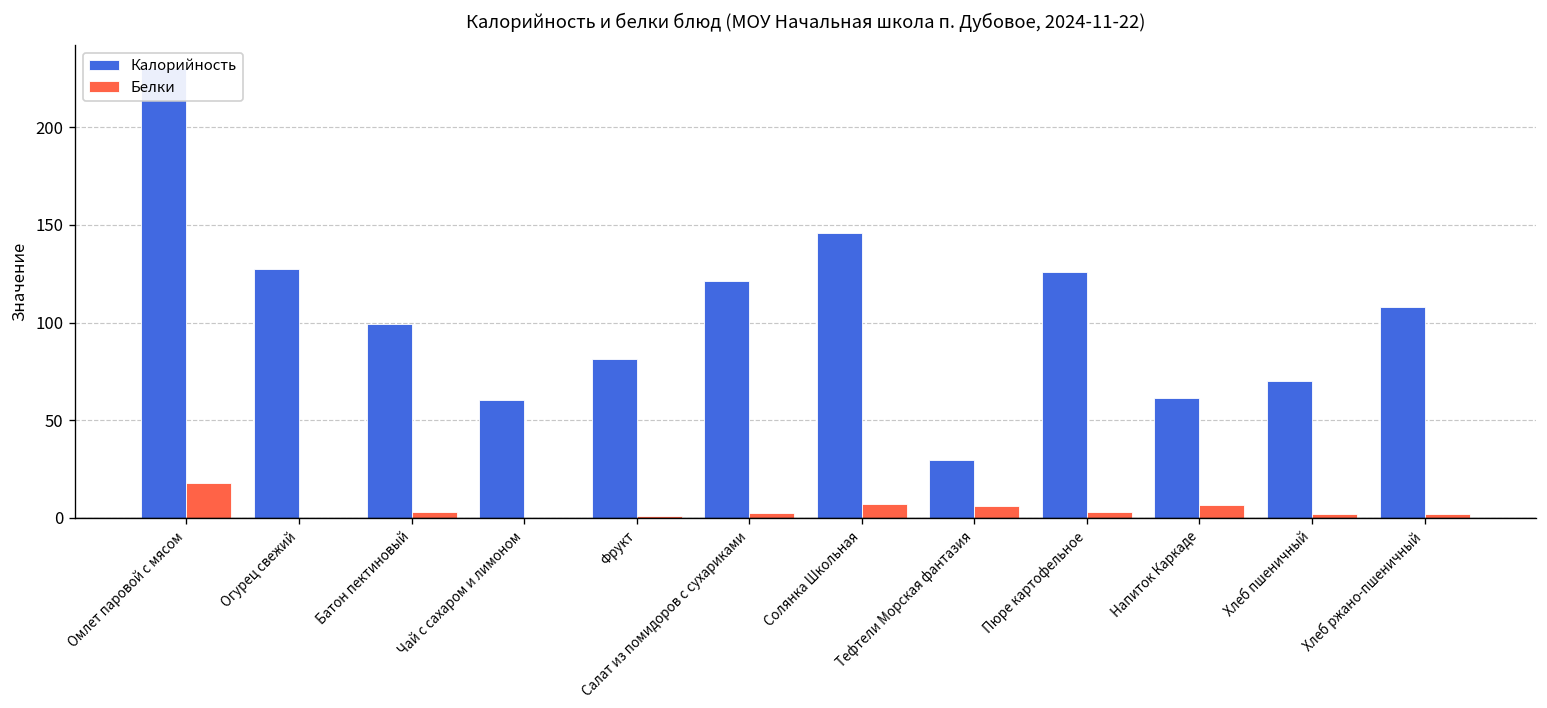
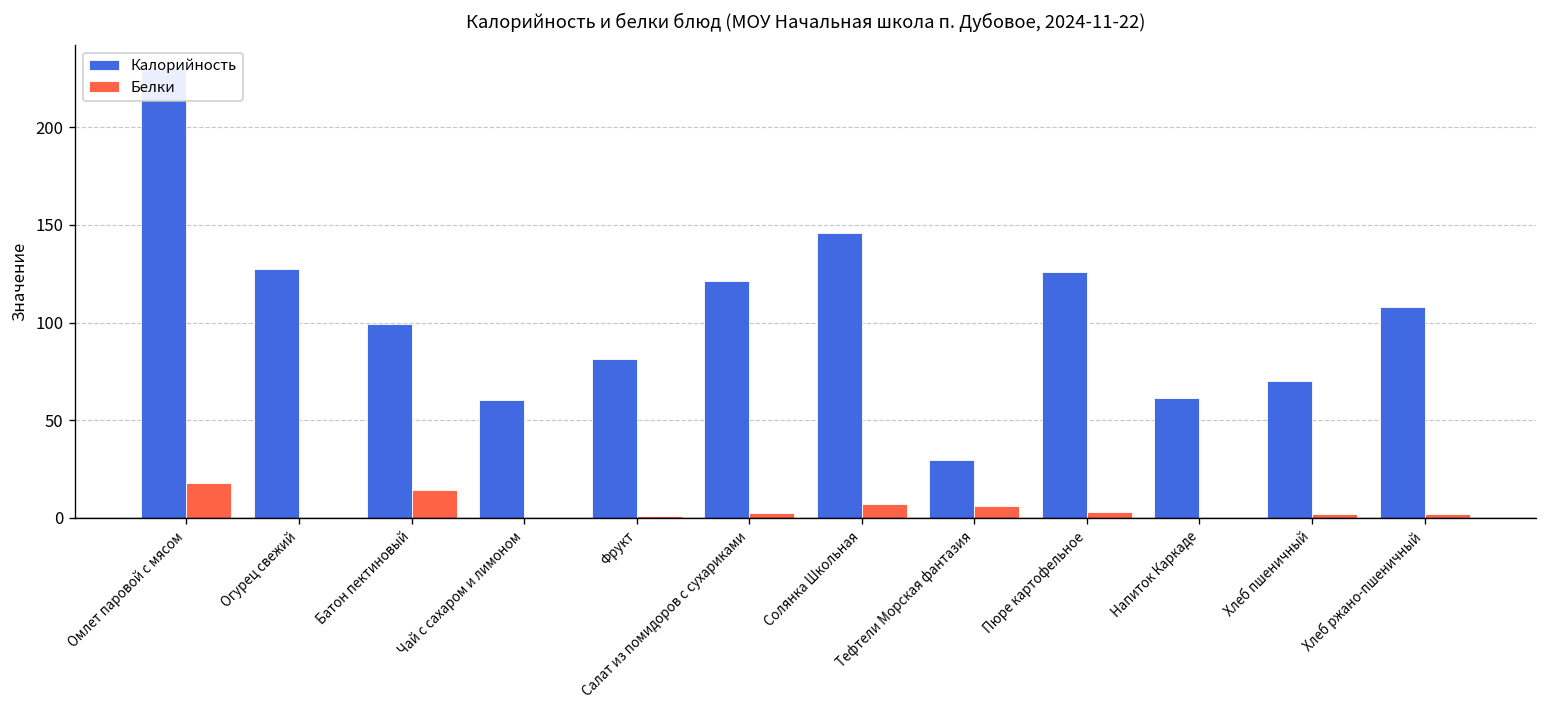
Белки, Батон пектиновый: 3 -> 14
Белки, Напиток Каркаде: 7 -> 0
